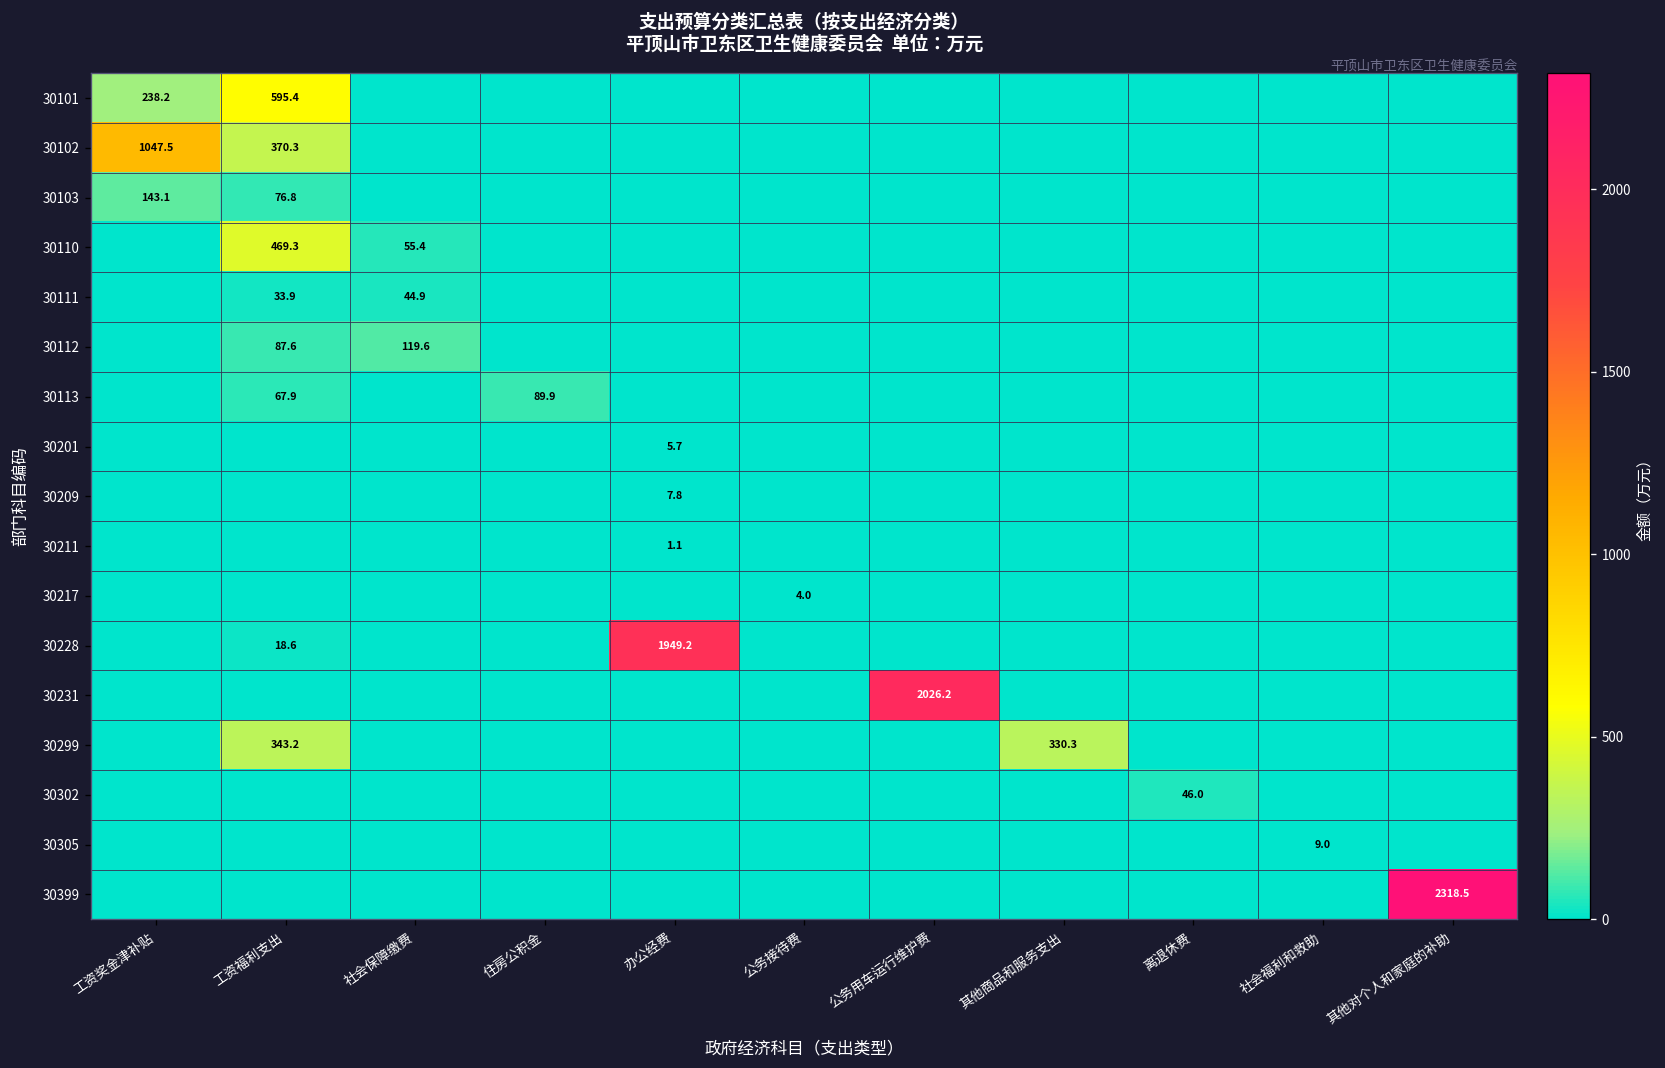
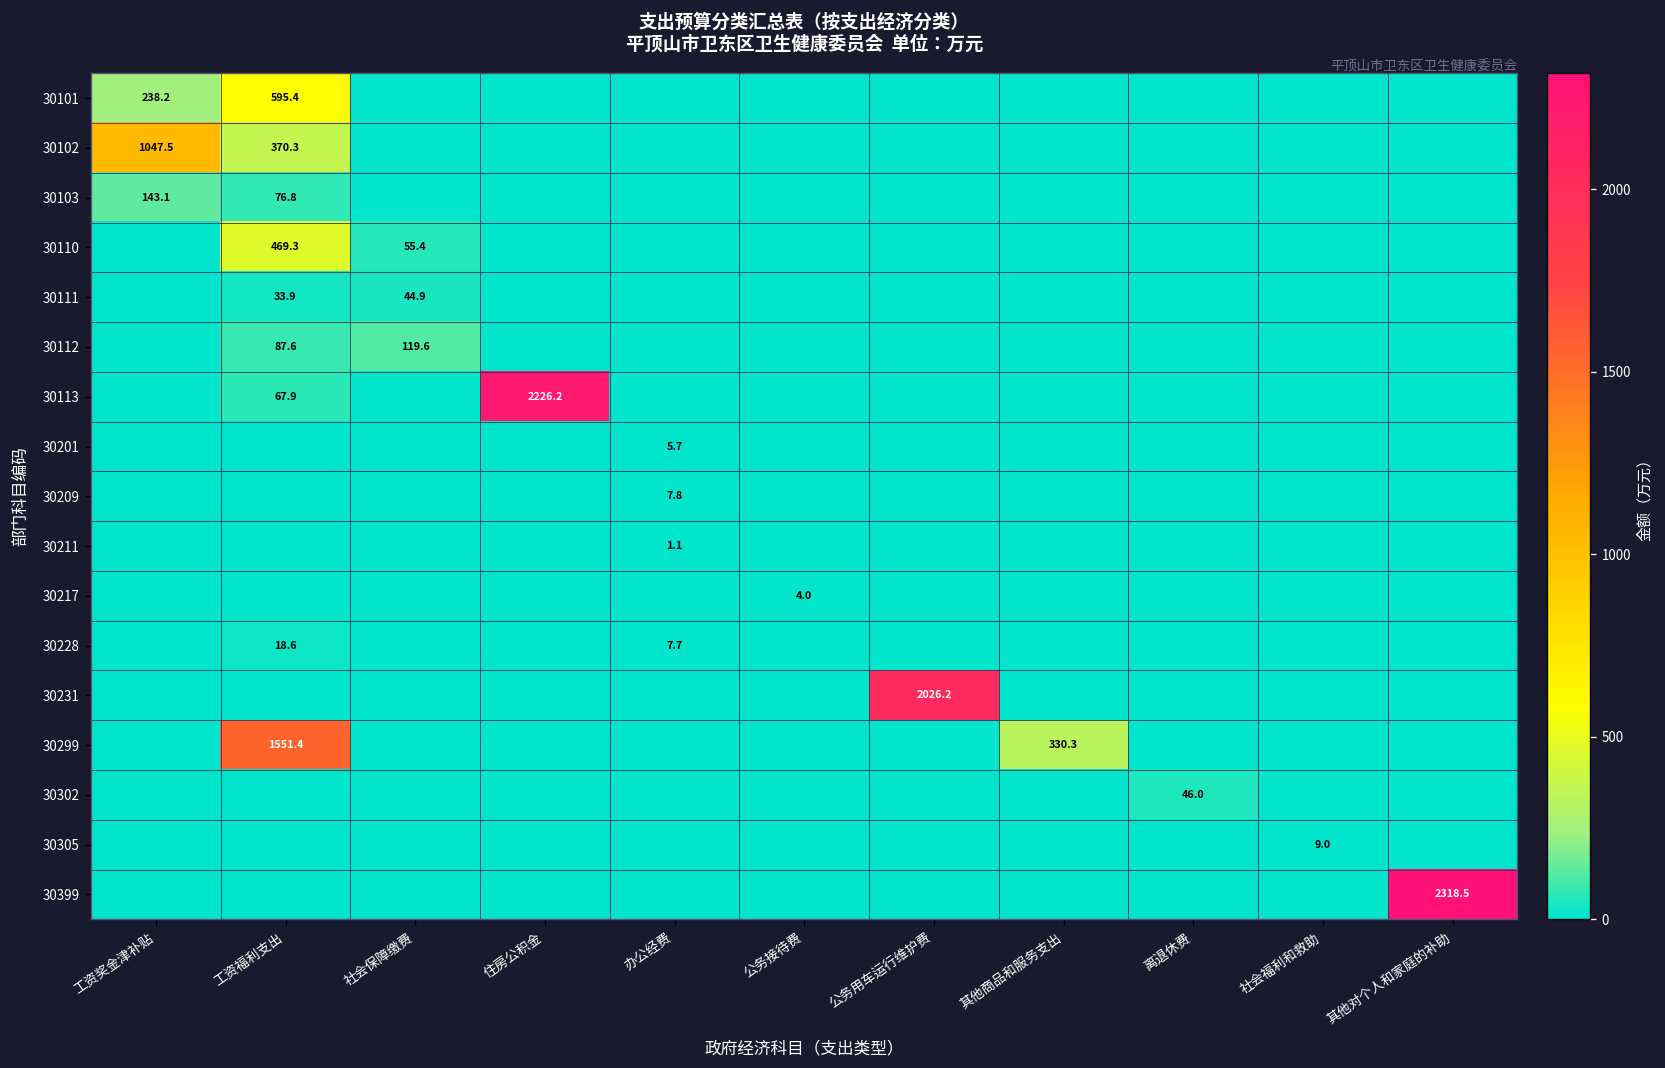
30113, 住房公积金: 89.9 -> 2226.2
30228, 办公经费: 1949.2 -> 7.7
30299, 工资福利支出: 343.2 -> 1551.4
